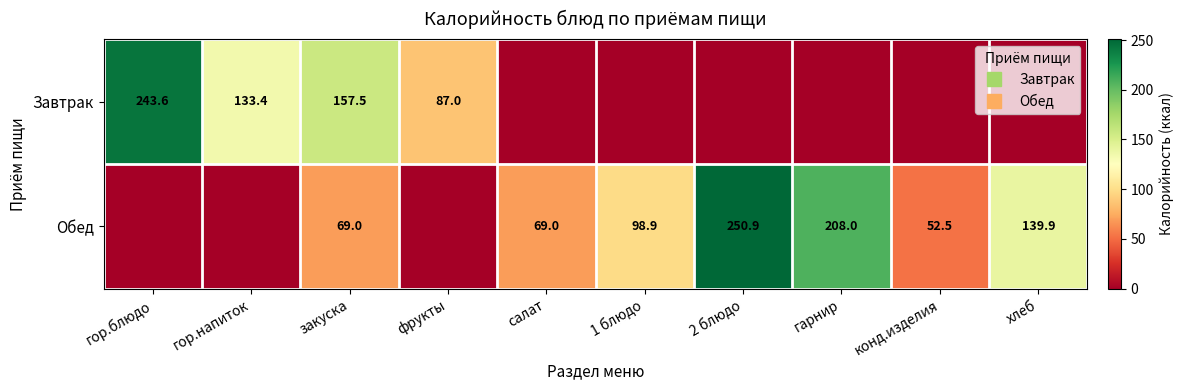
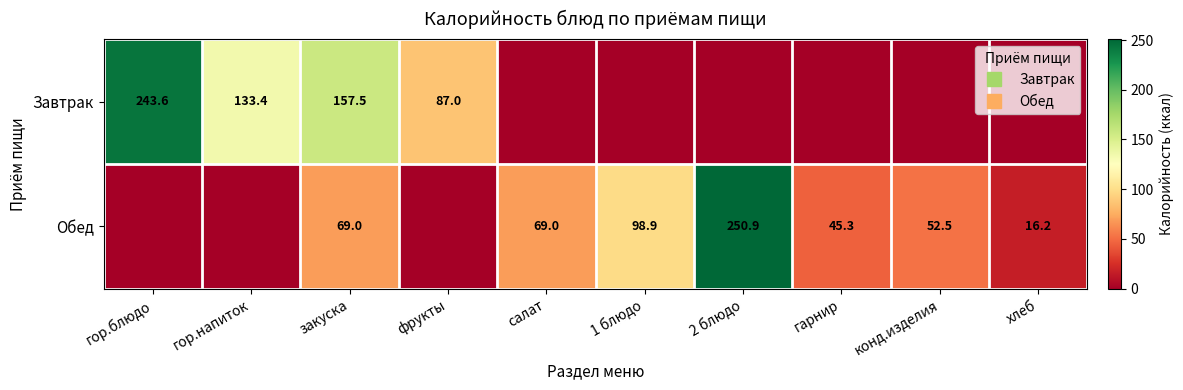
Обед, гарнир: 208.0 -> 45.3
Обед, хлеб: 139.9 -> 16.2
